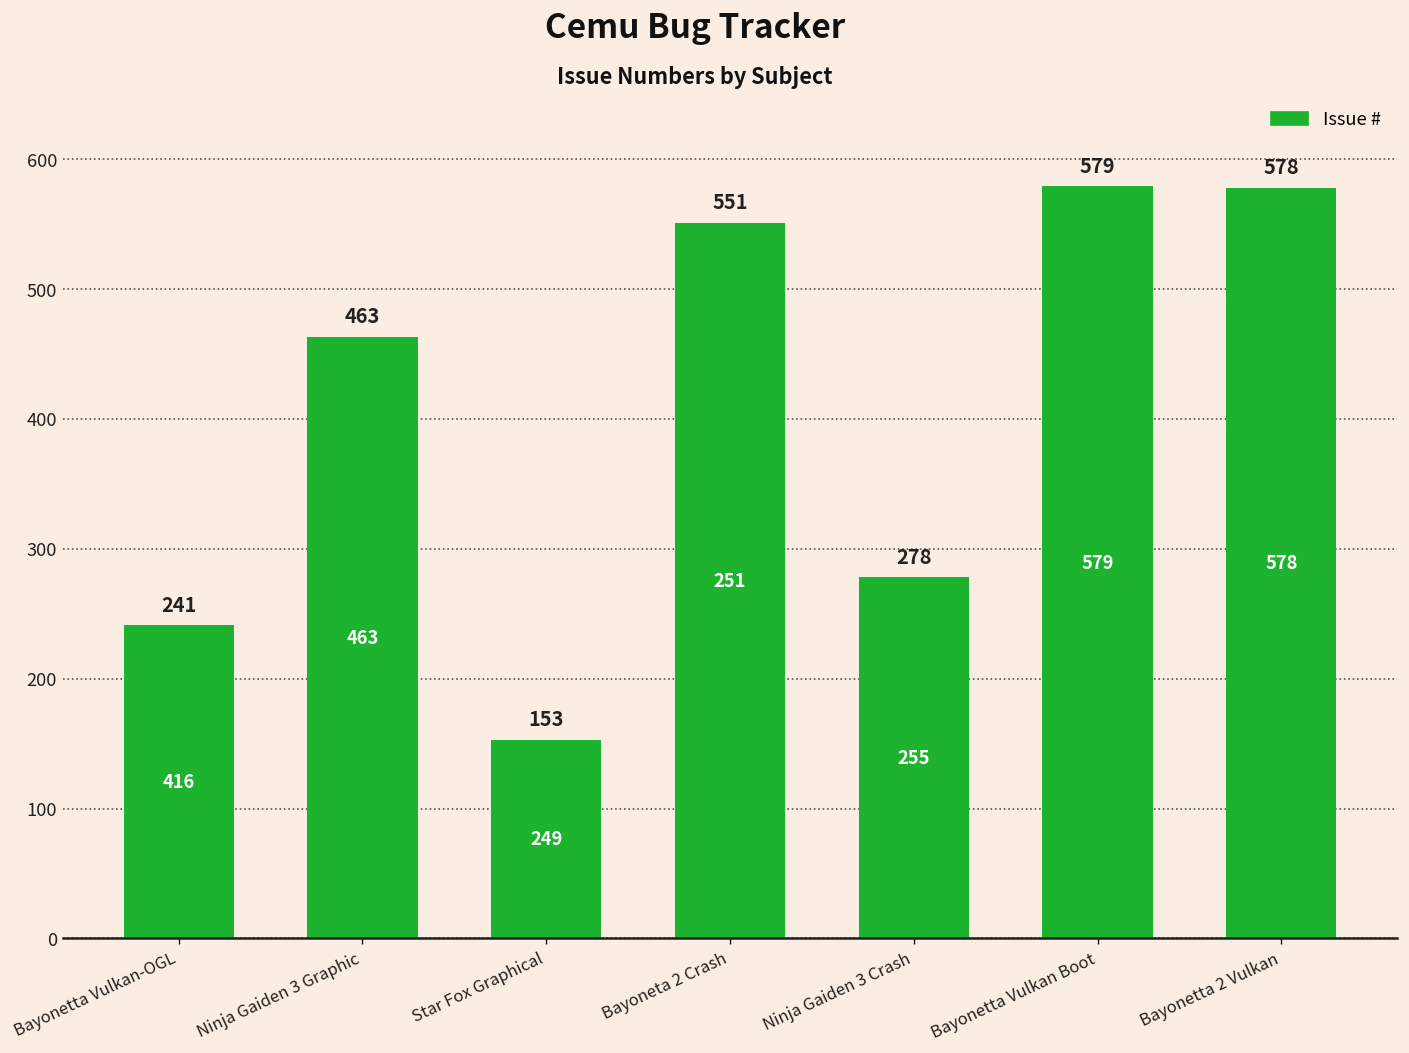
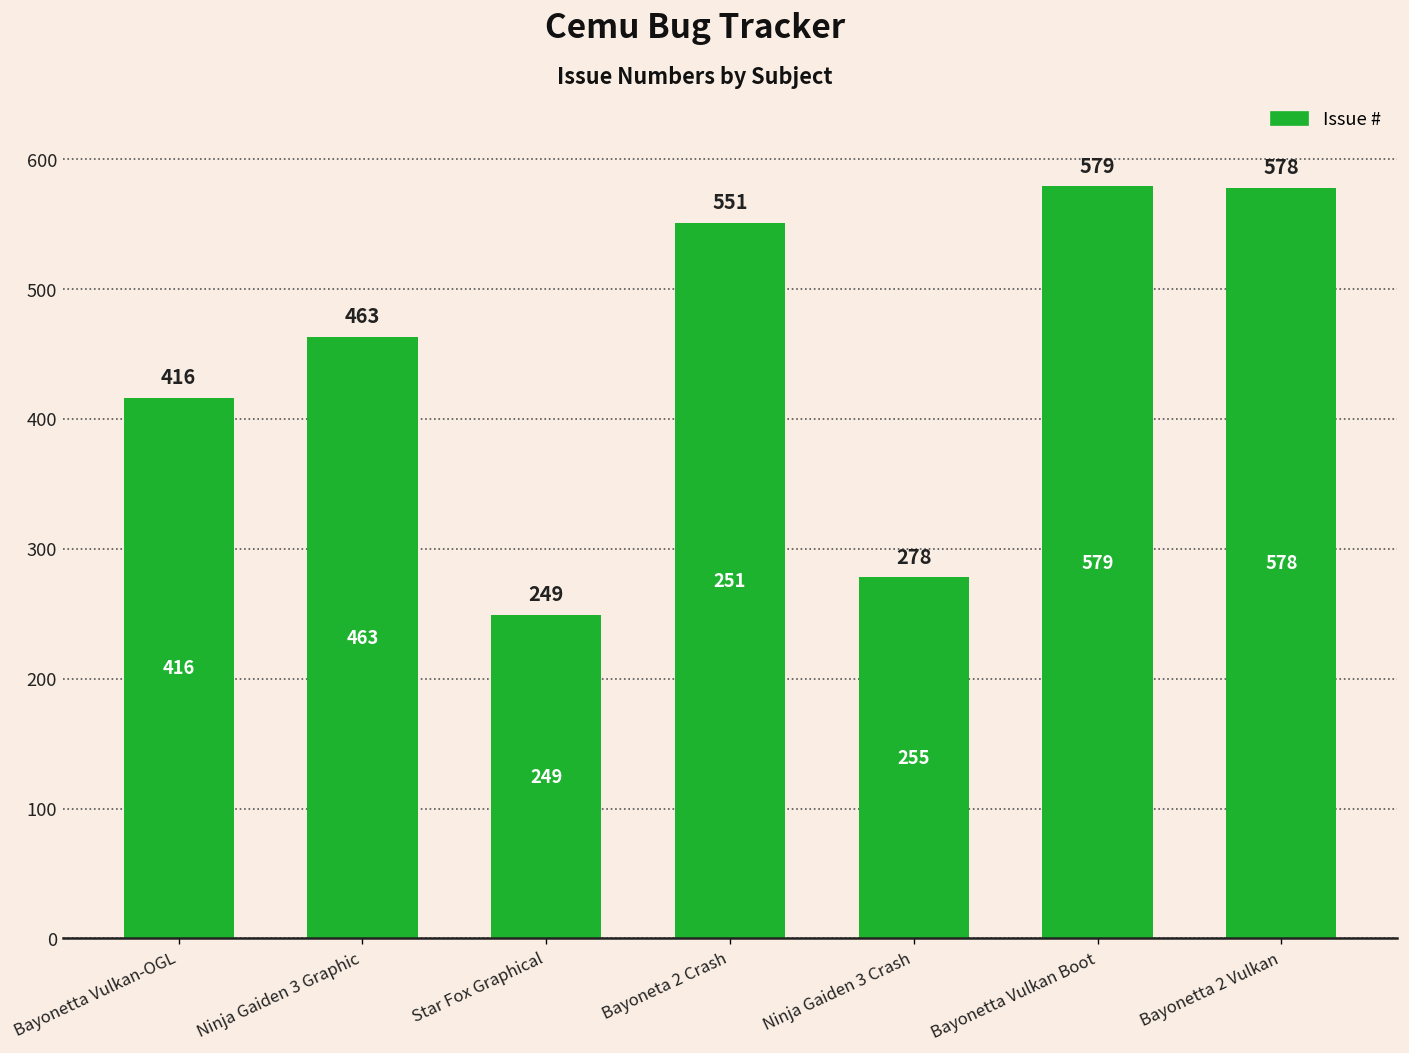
Bayonetta Vulkan-OGL: 241 -> 416
Star Fox Graphical: 153 -> 249
